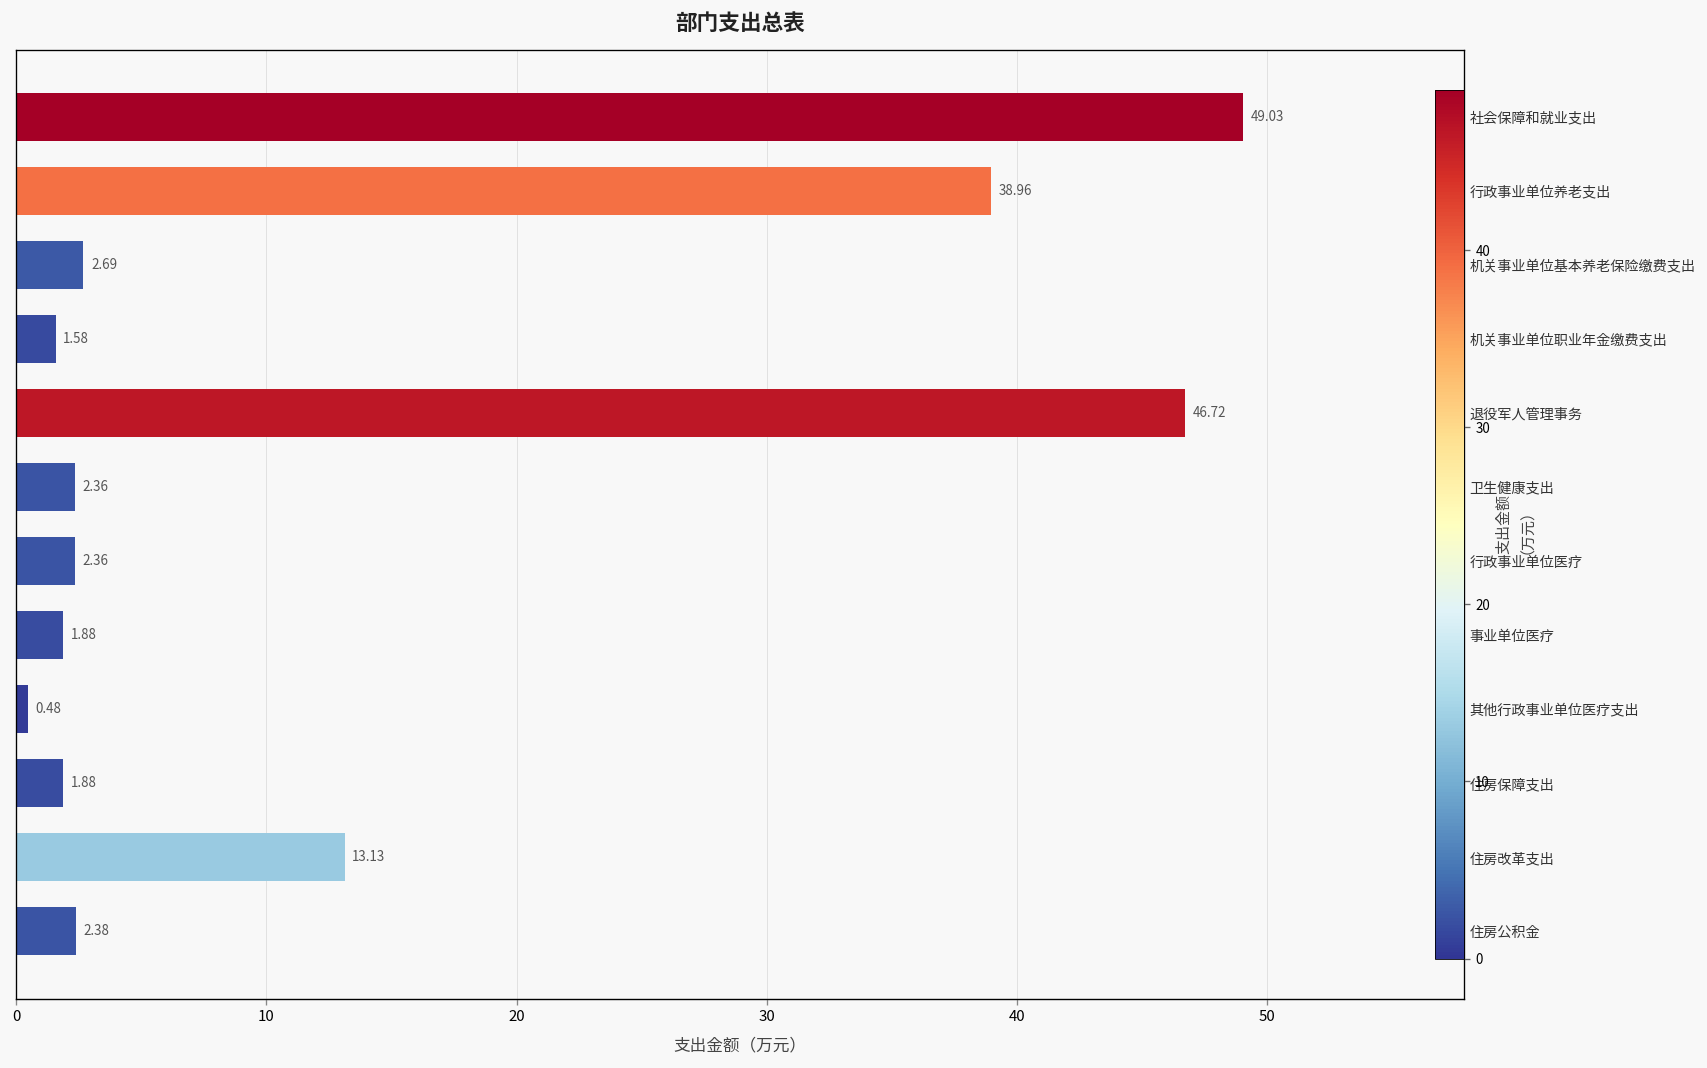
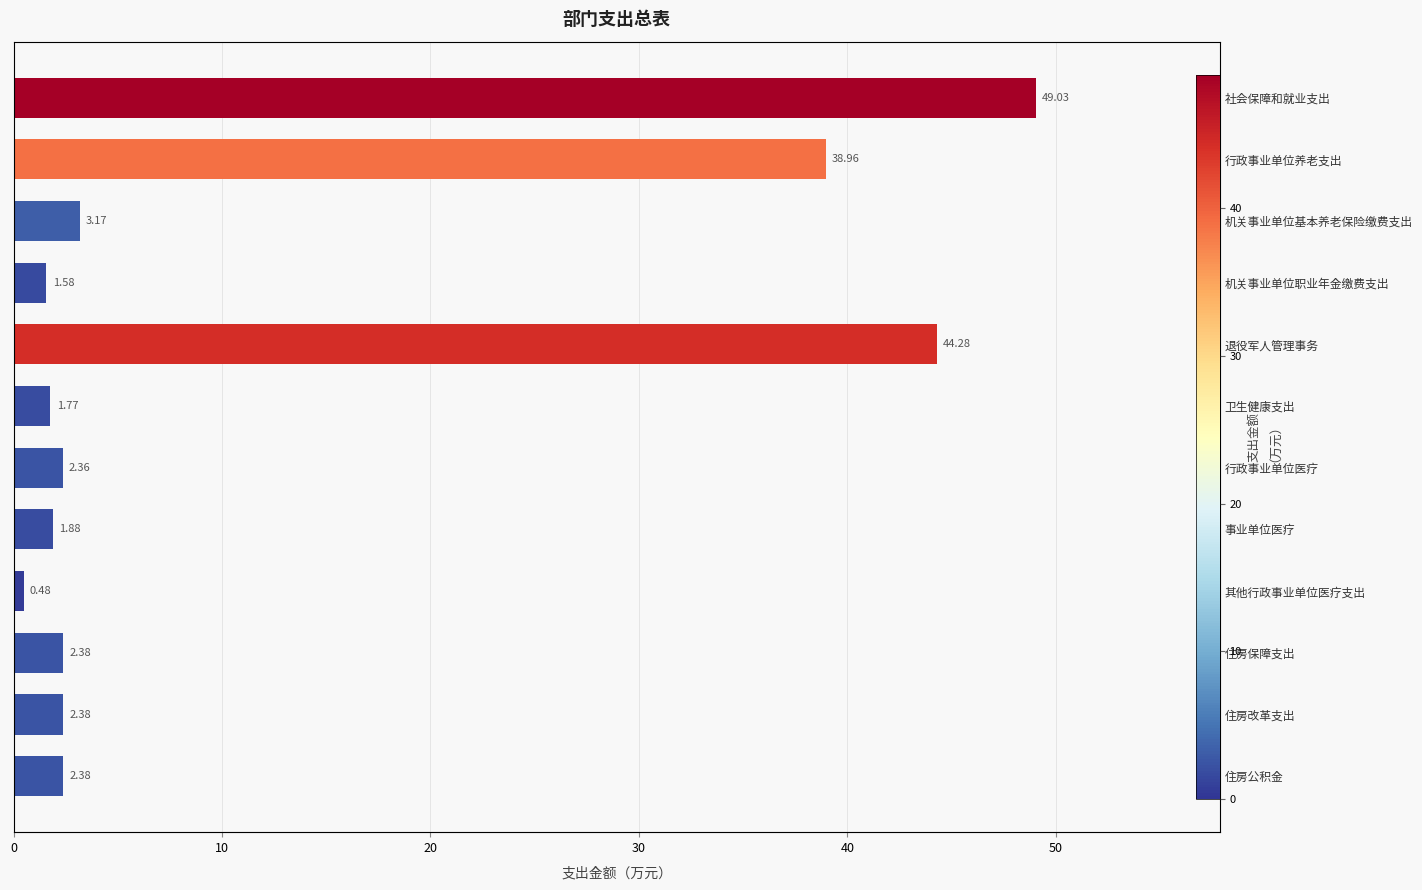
机关事业单位基本养老保险缴费支出: 2.69 -> 3.17
退役军人管理事务: 46.72 -> 44.28
卫生健康支出: 2.36 -> 1.77
住房保障支出: 1.88 -> 2.38
住房改革支出: 13.13 -> 2.38
